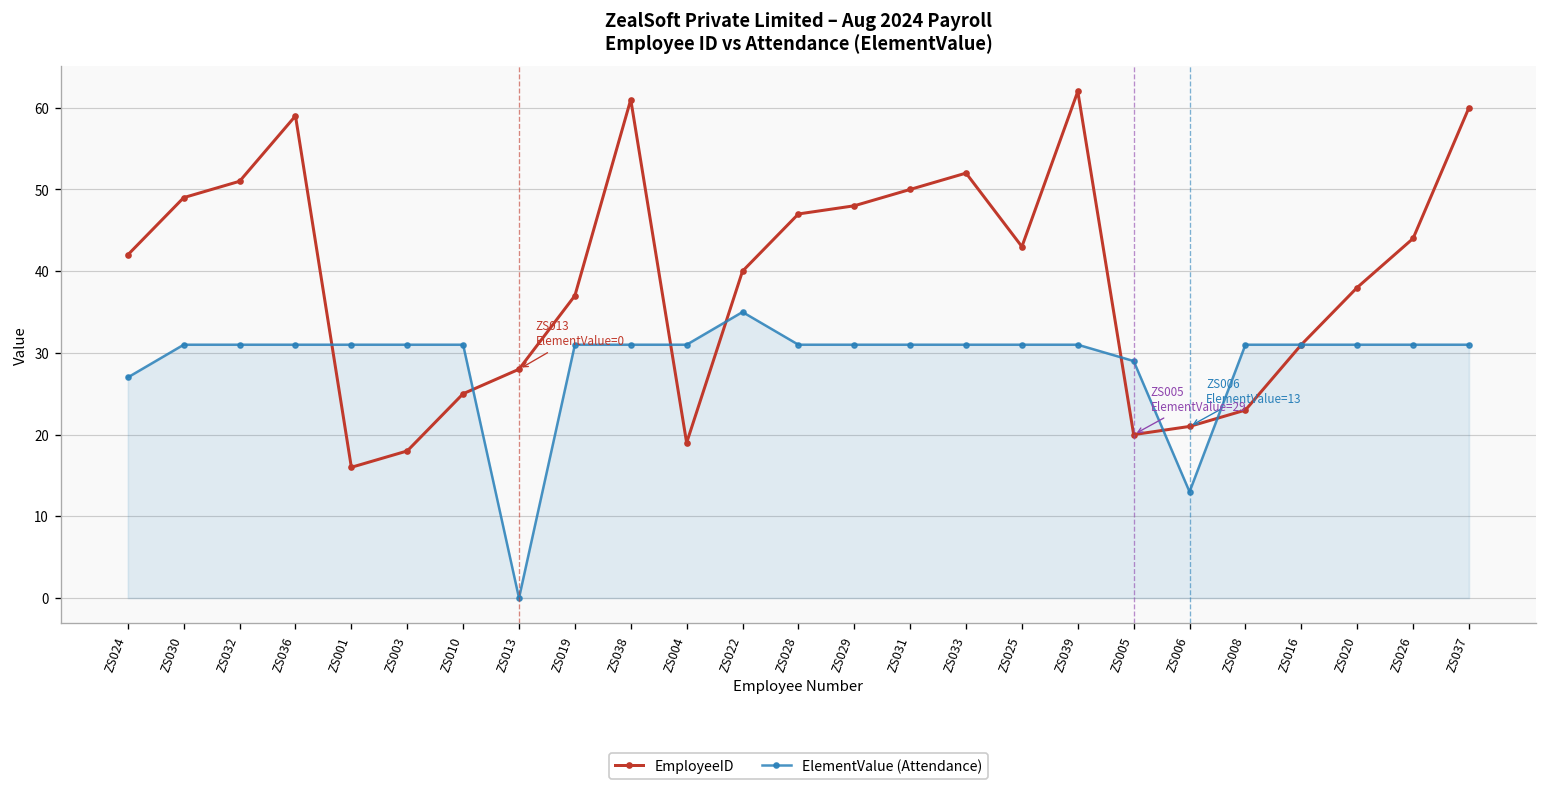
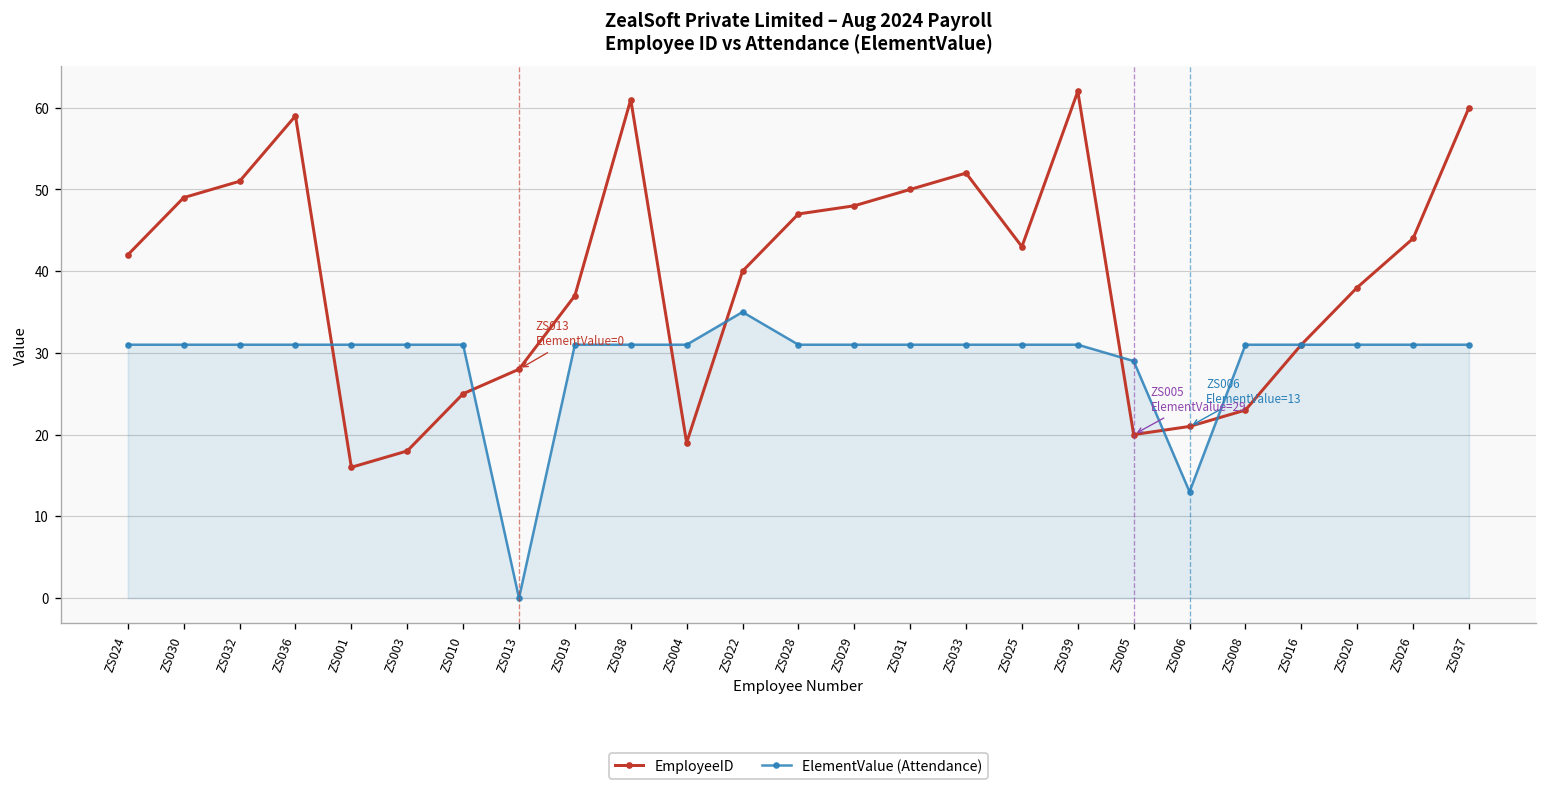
ElementValue (Attendance), ZS024: 27 -> 31
